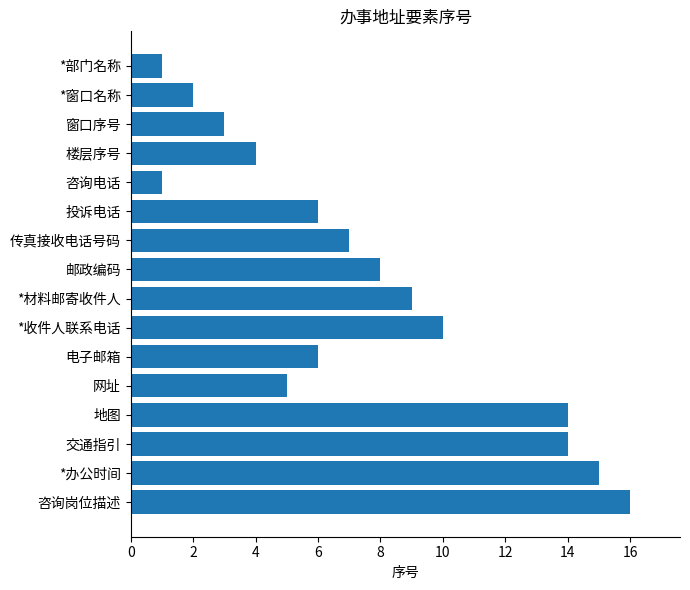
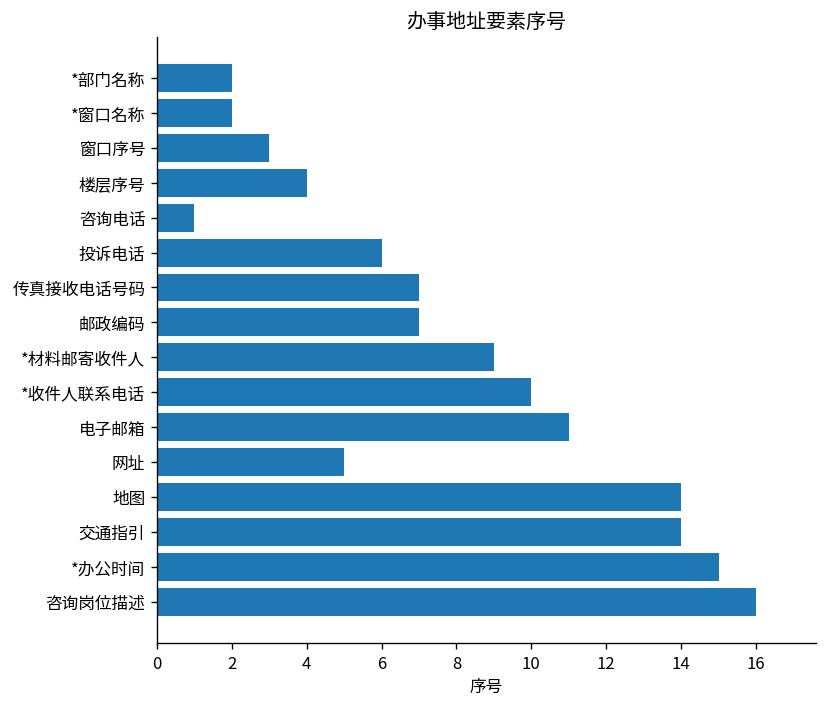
*部门名称: 1 -> 2
邮政编码: 8 -> 7
电子邮箱: 6 -> 11
